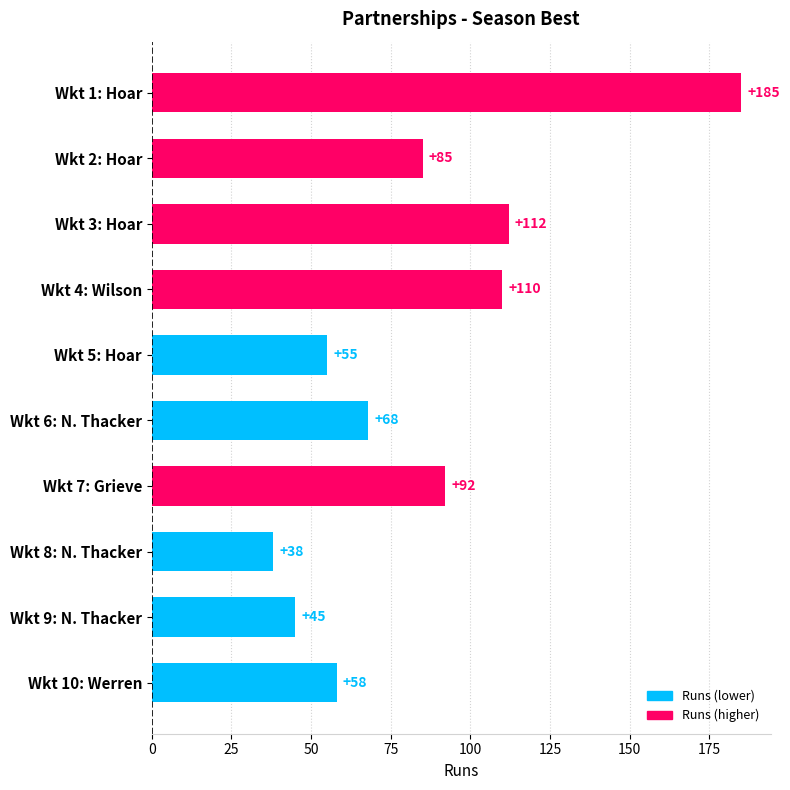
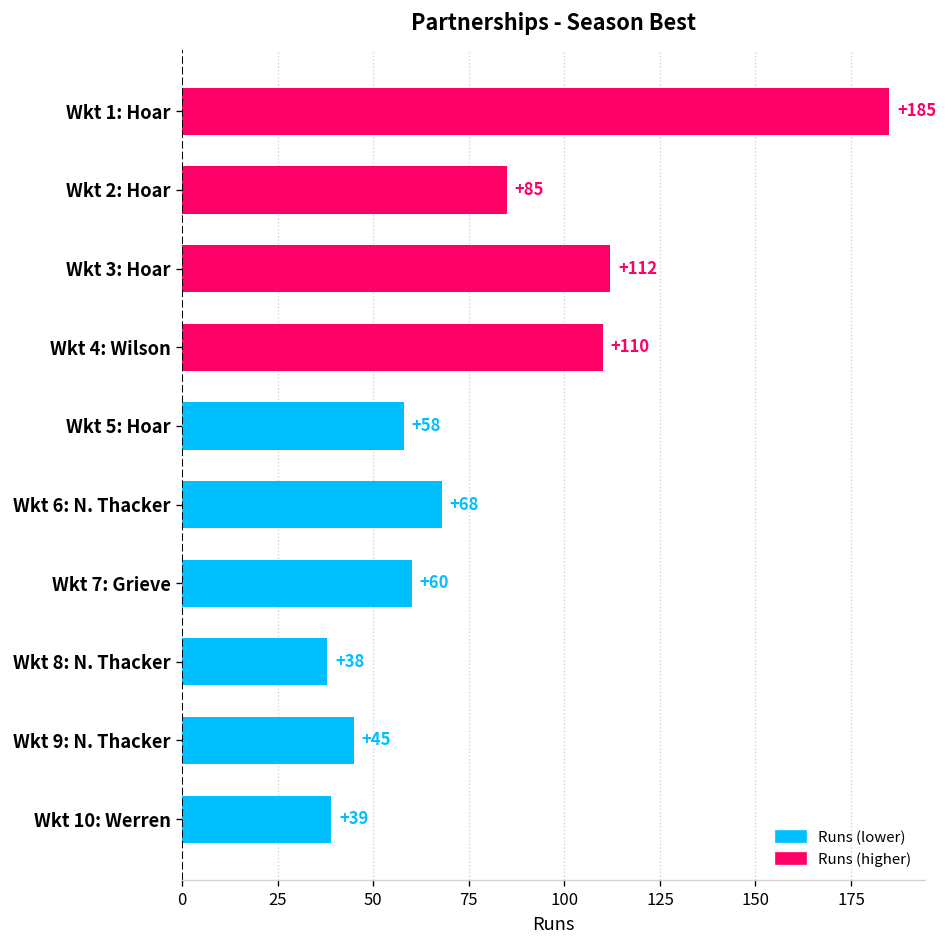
Wkt 5: Hoar: +55 -> +58
Wkt 7: Grieve: +92 -> +60
Wkt 10: Werren: +58 -> +39
